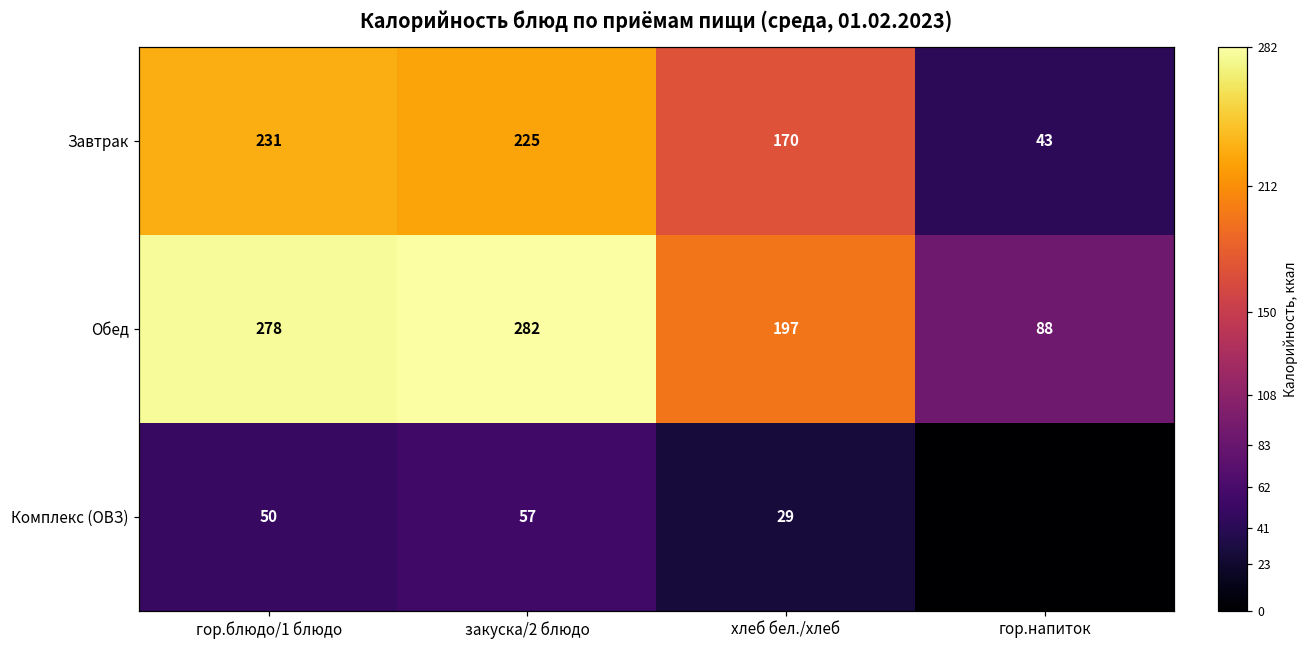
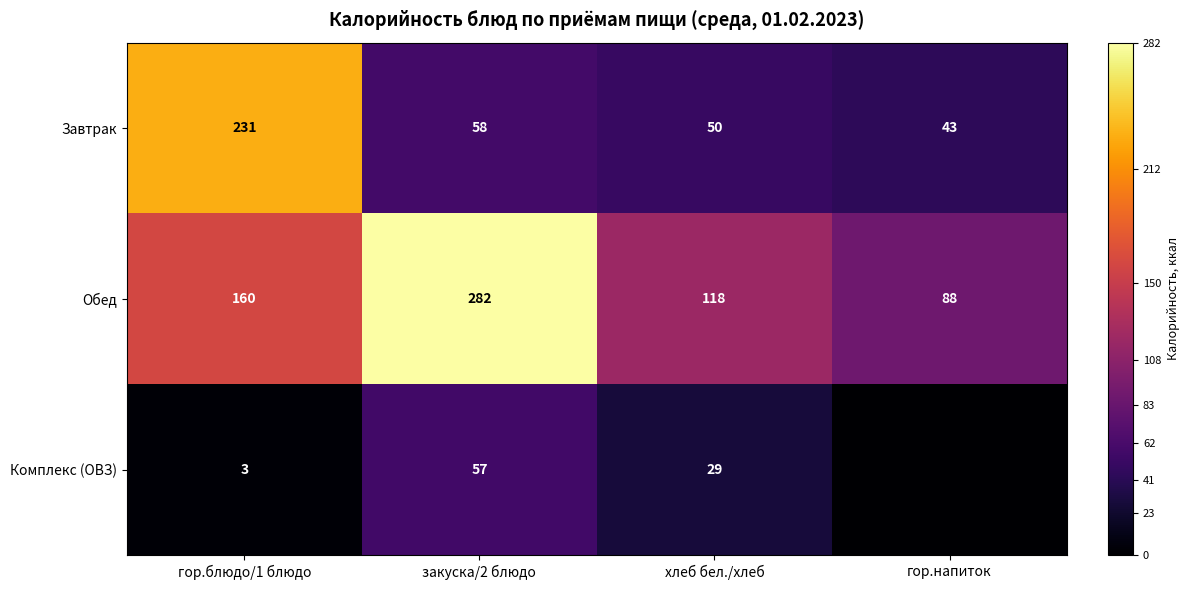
Завтрак, закуска/2 блюдо: 225 -> 58
Завтрак, хлеб бел./хлеб: 170 -> 50
Обед, гор.блюдо/1 блюдо: 278 -> 160
Обед, хлеб бел./хлеб: 197 -> 118
Комплекс (ОВЗ), гор.блюдо/1 блюдо: 50 -> 3
